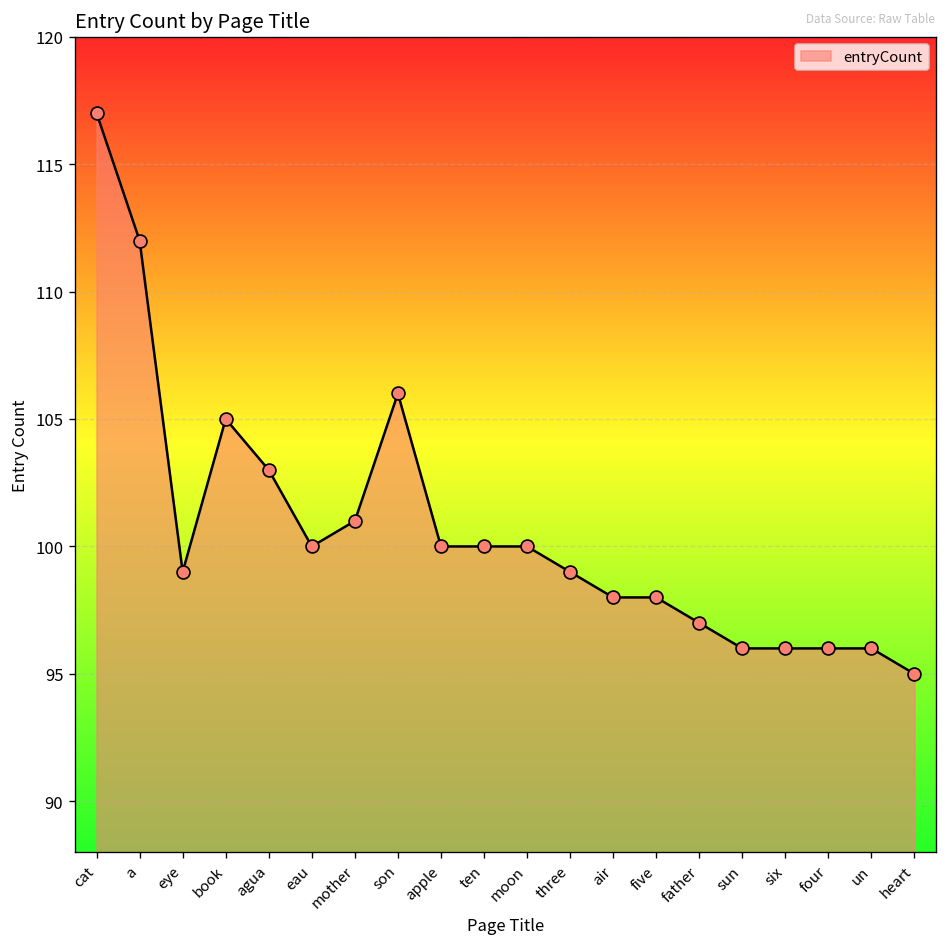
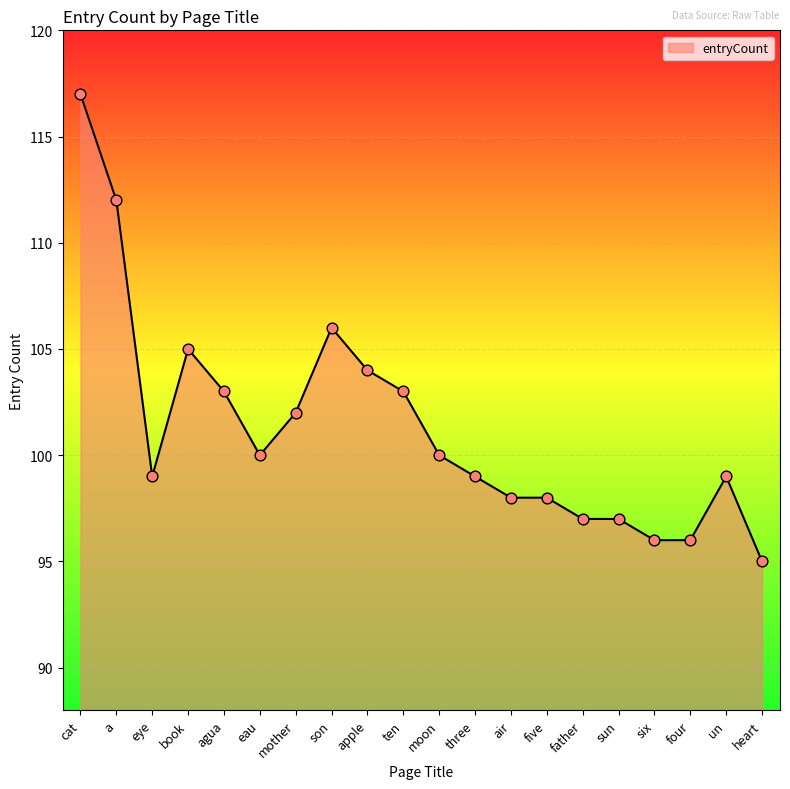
mother: 101 -> 102
apple: 100 -> 104
ten: 100 -> 103
sun: 96 -> 97
un: 96 -> 99
